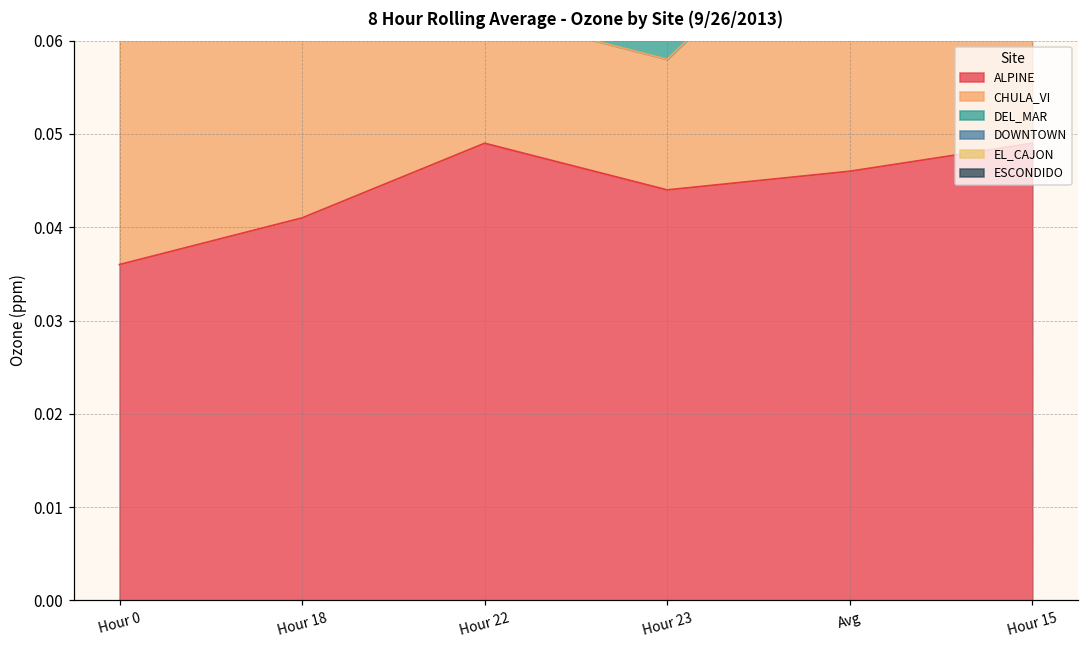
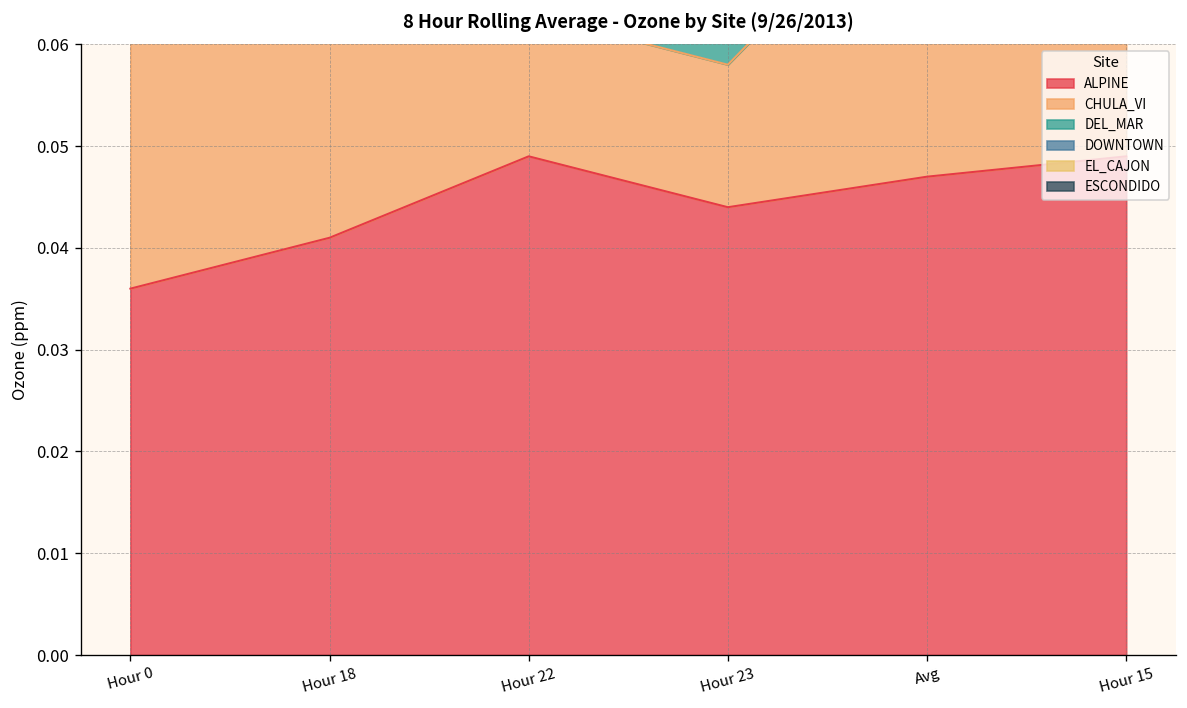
ALPINE, Avg: 0.046 -> 0.047
